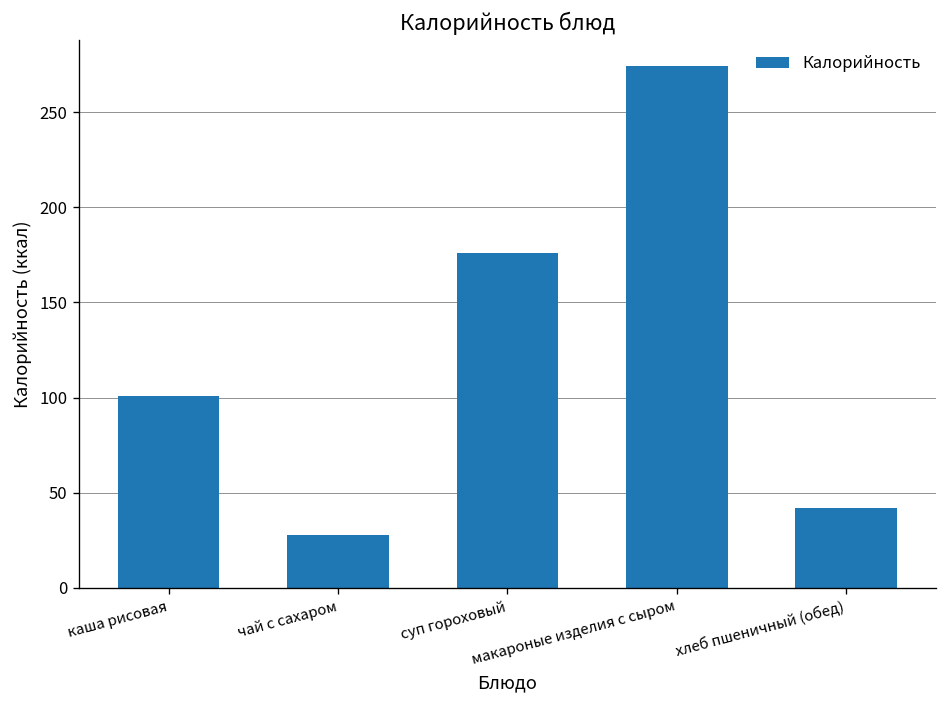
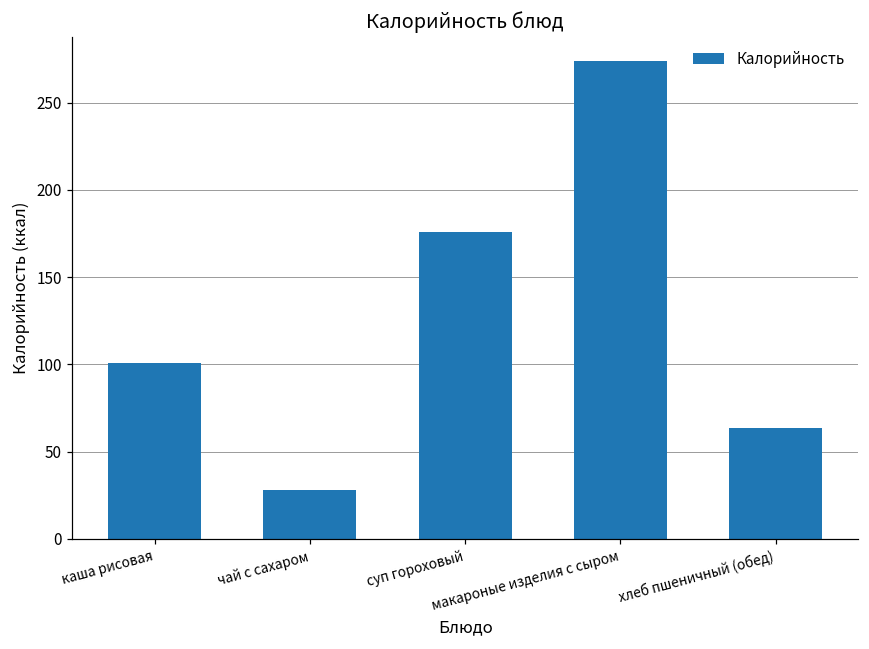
хлеб пшеничный (обед): 42 -> 64
